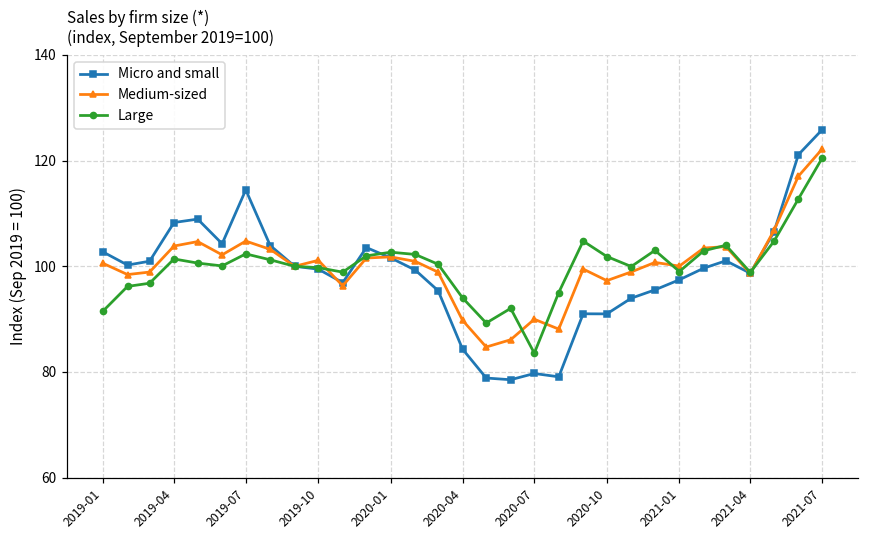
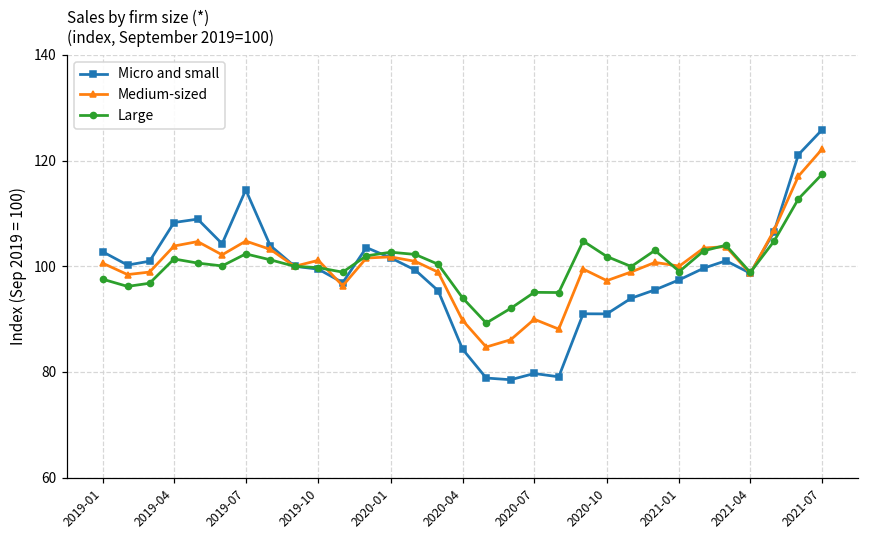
Large, 2019-01: 92 -> 98
Large, 2020-07: 84 -> 95
Large, 2021-07: 120 -> 117
